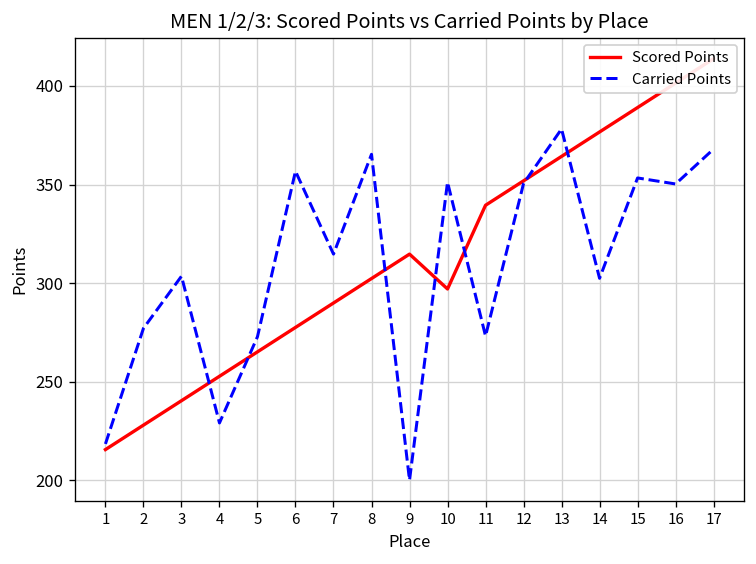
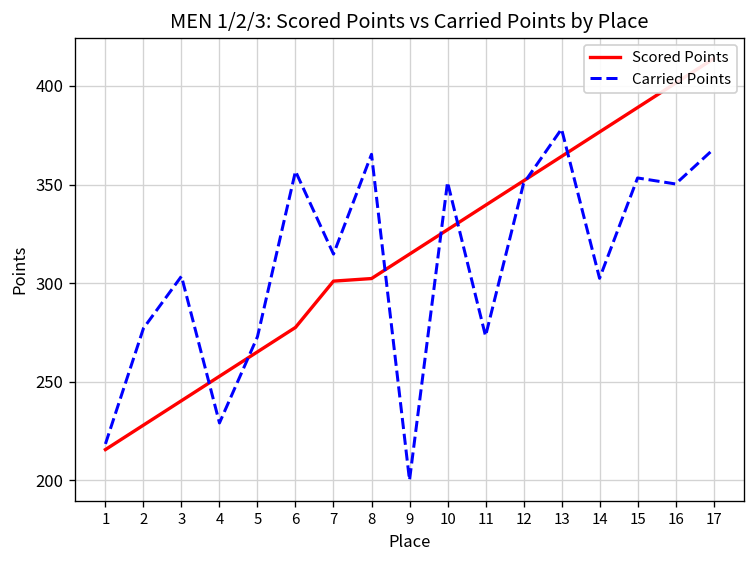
Scored Points, 7: 290 -> 301
Scored Points, 10: 297 -> 327
